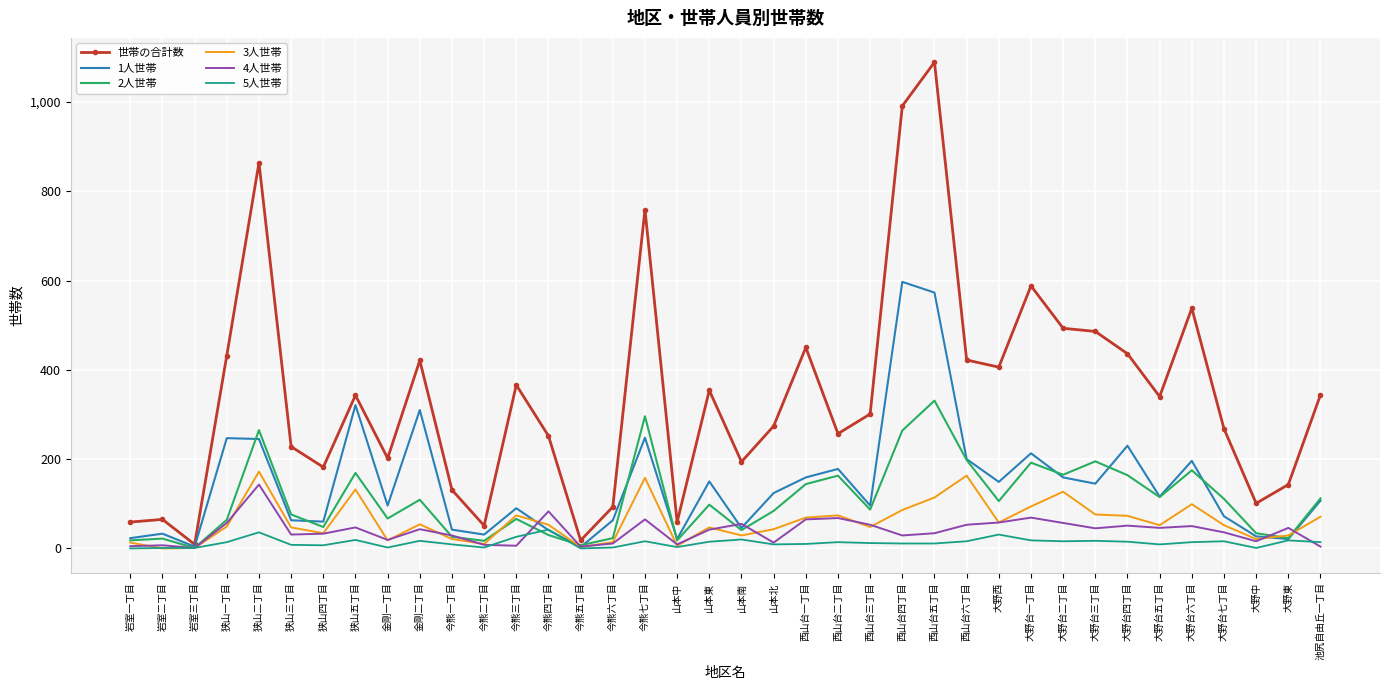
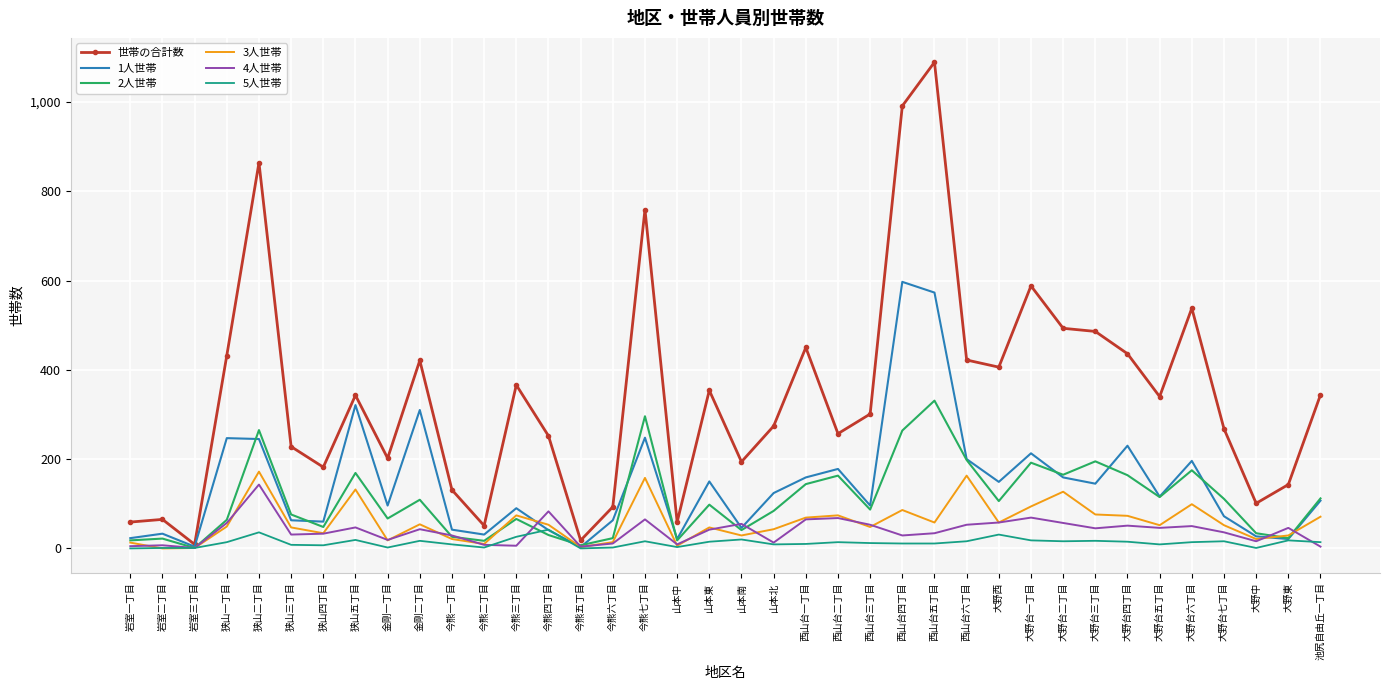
3人世帯, 西山台五丁目: 110 -> 60
